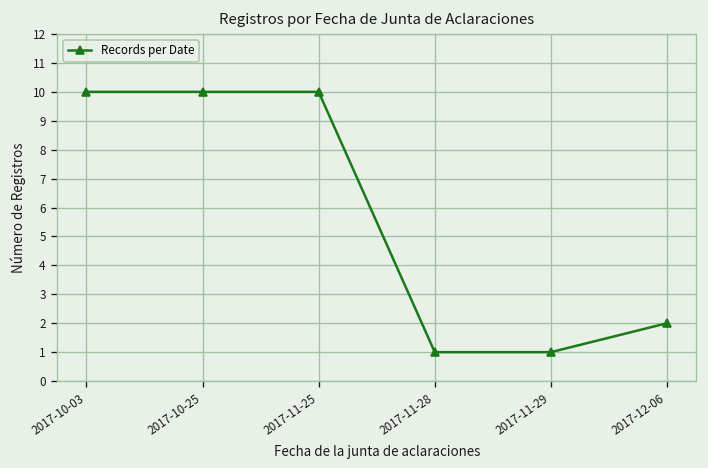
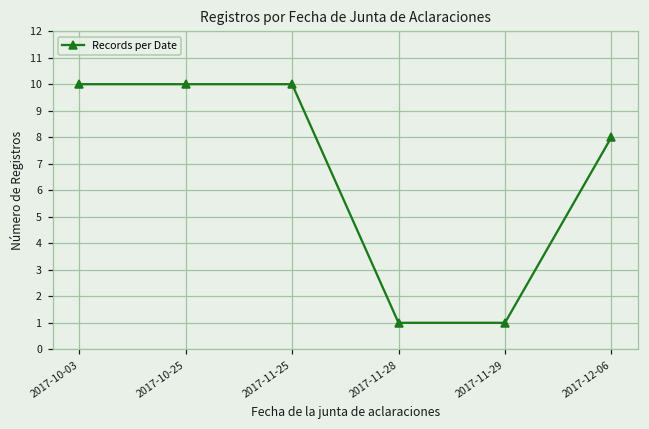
2017-12-06: 2 -> 8
